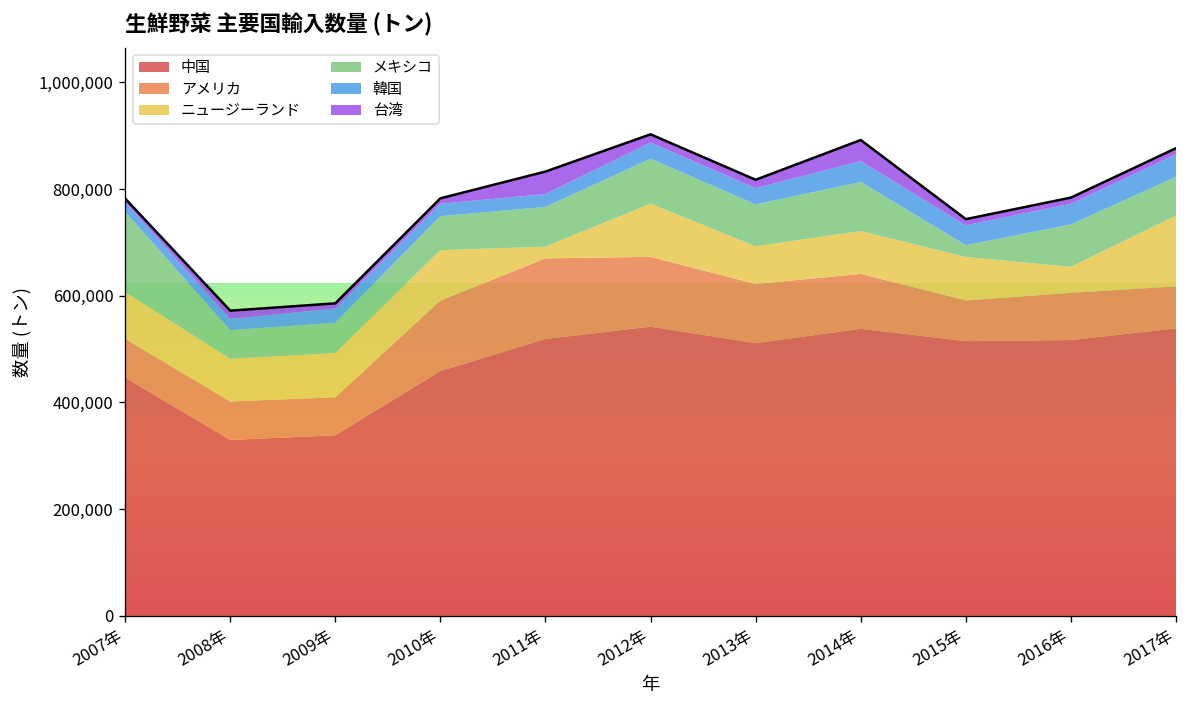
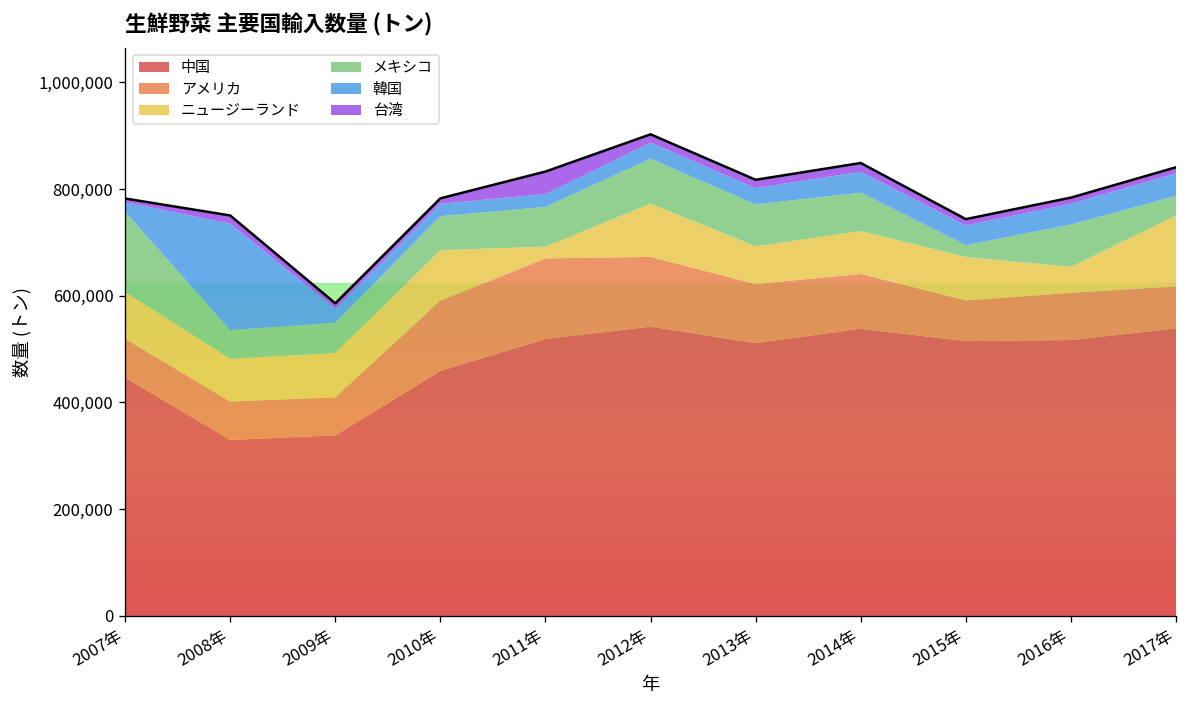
韓国, 2008年: 20,000 -> 200,000
メキシコ, 2014年: 90,000 -> 70,000
台湾, 2014年: 40,000 -> 20,000
メキシコ, 2017年: 70,000 -> 40,000
